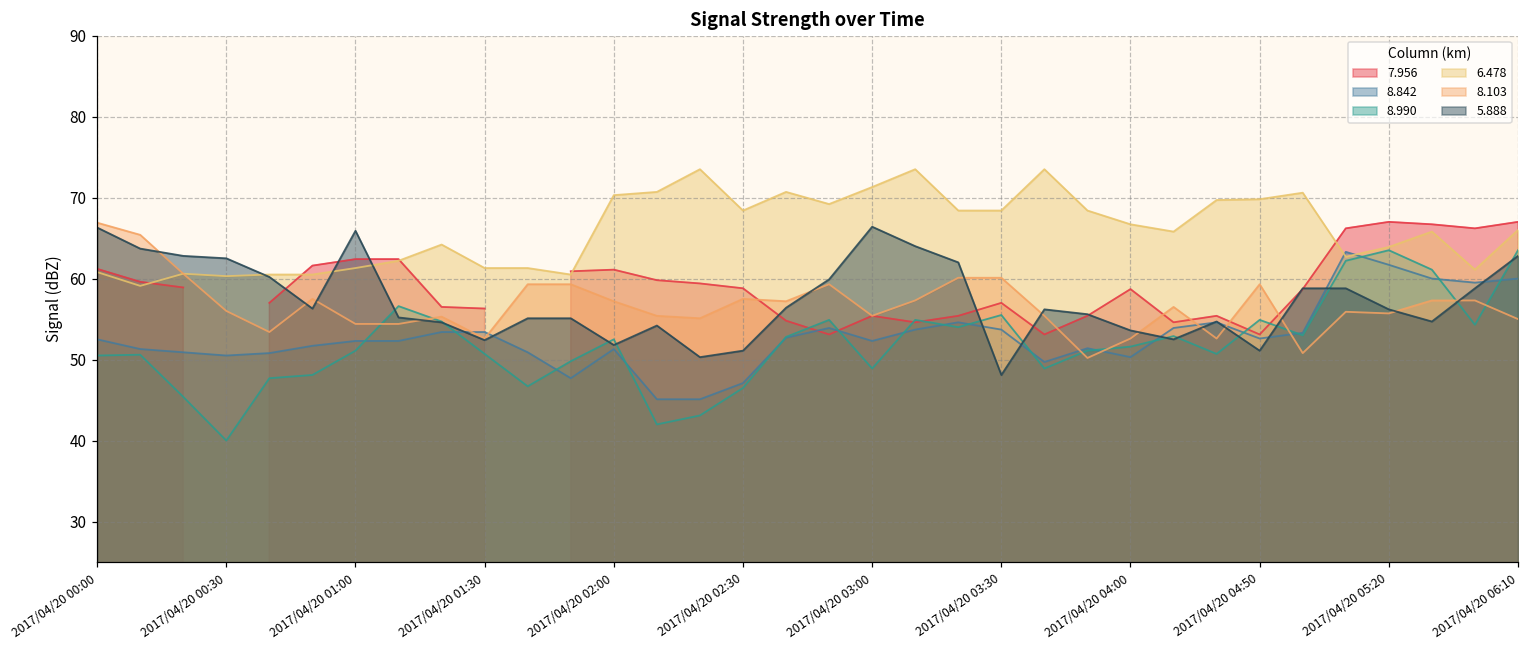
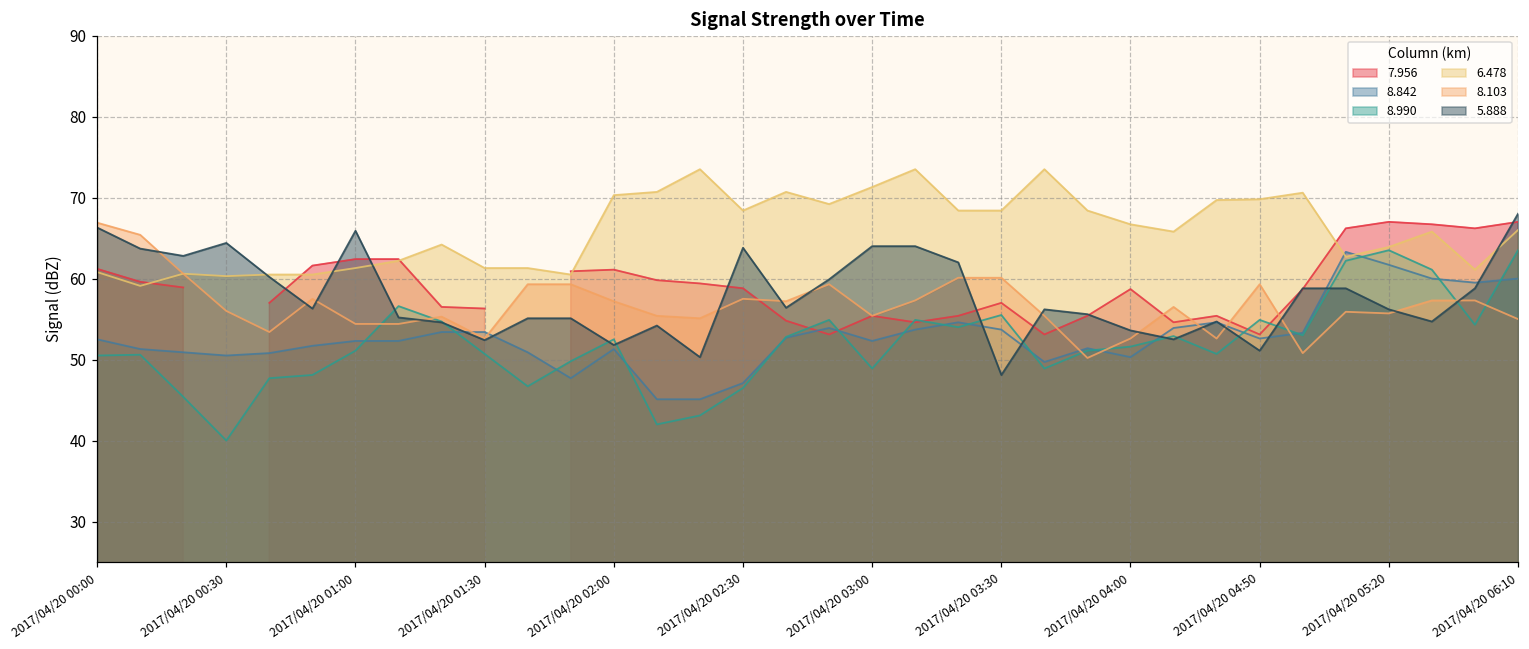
5.888, 2017/04/20 00:30: 63 -> 64
5.888, 2017/04/20 02:30: 51 -> 64
5.888, 2017/04/20 03:00: 66 -> 64
5.888, 2017/04/20 06:10: 63 -> 68
